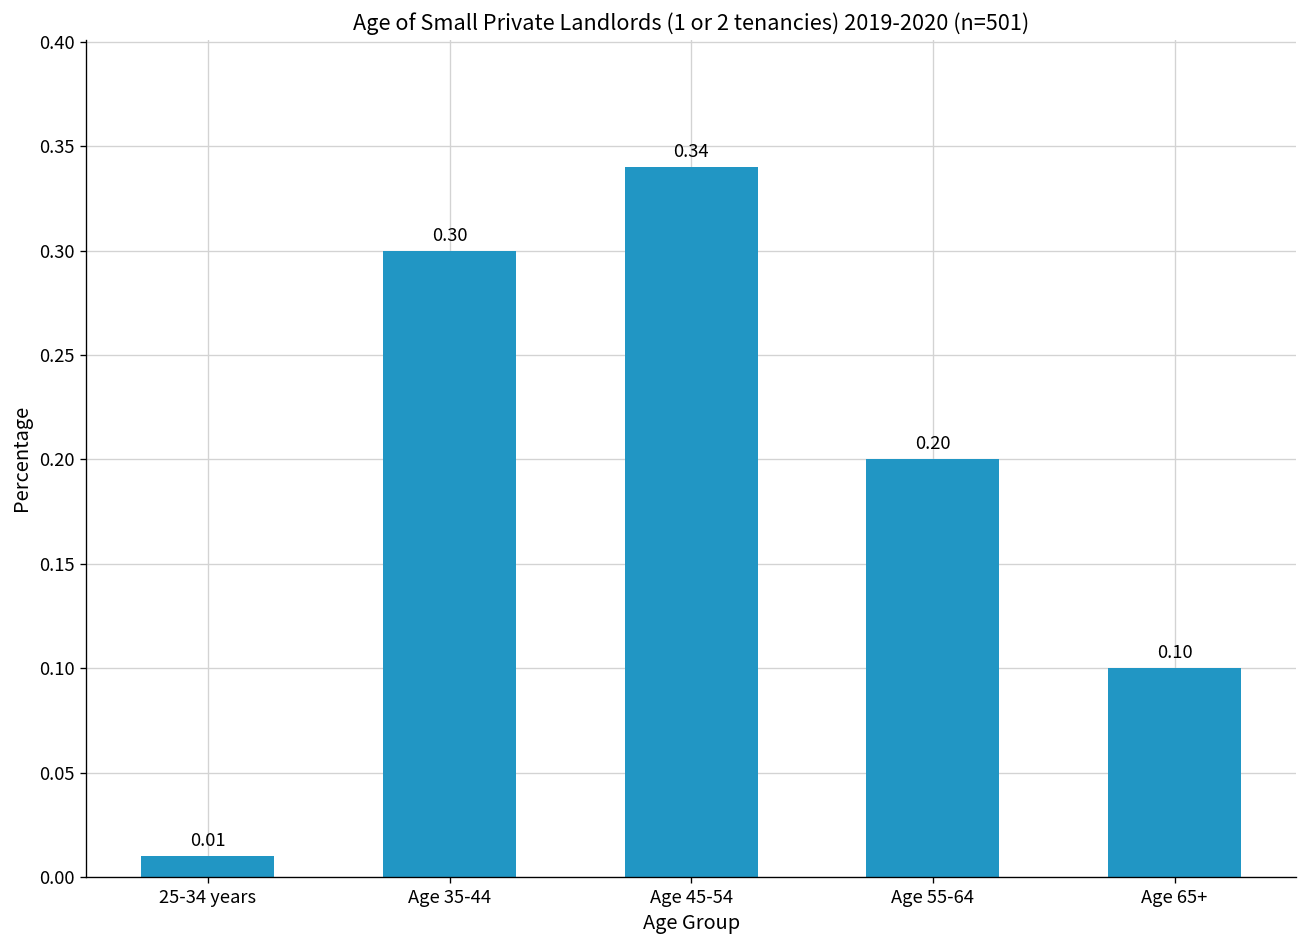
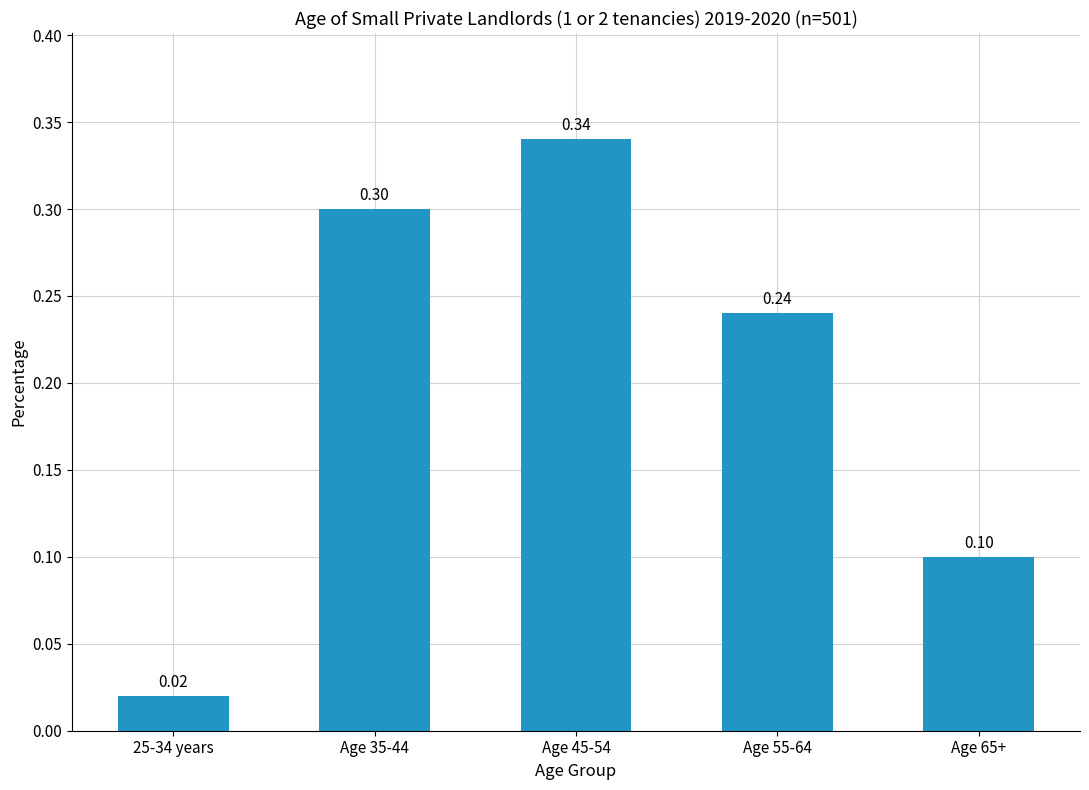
25-34 years: 0.01 -> 0.02
Age 55-64: 0.20 -> 0.24
